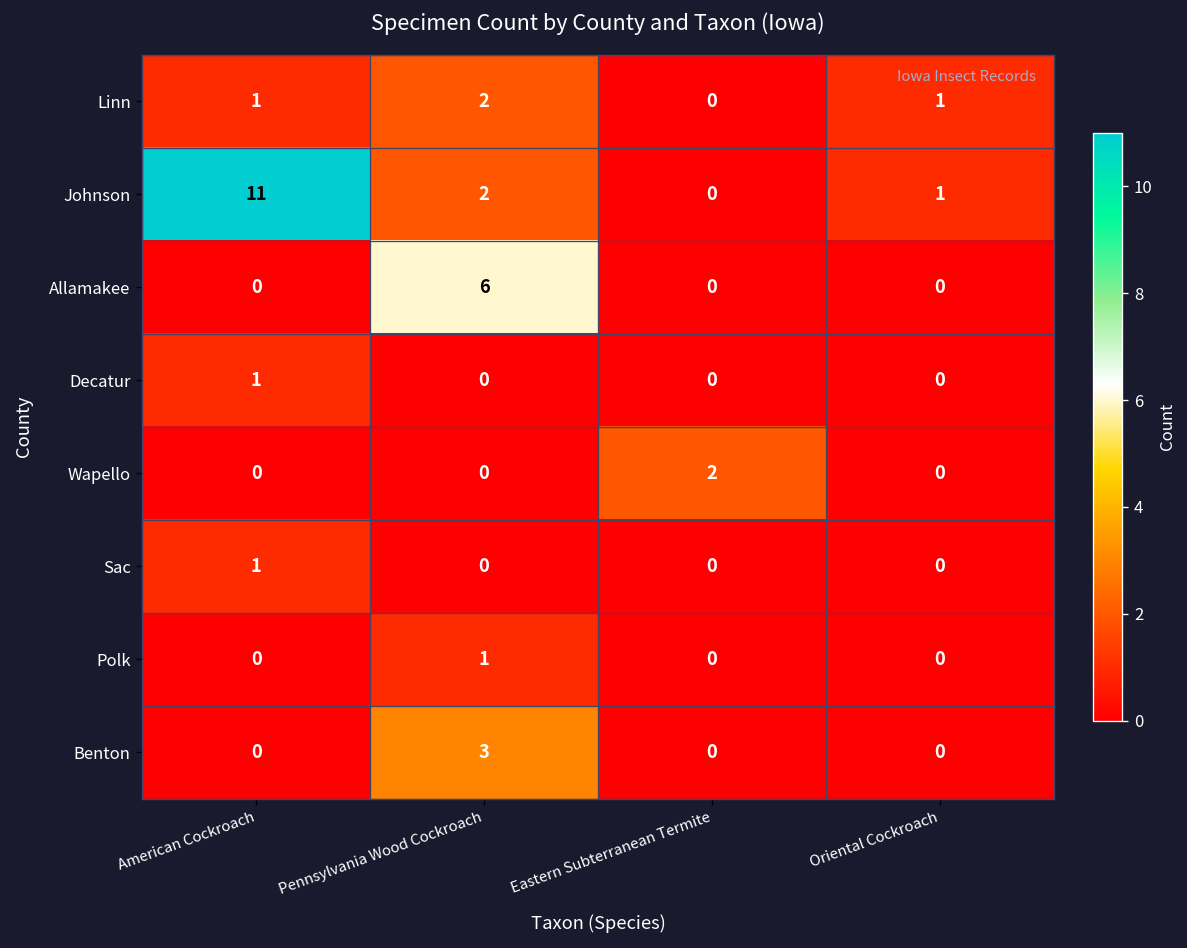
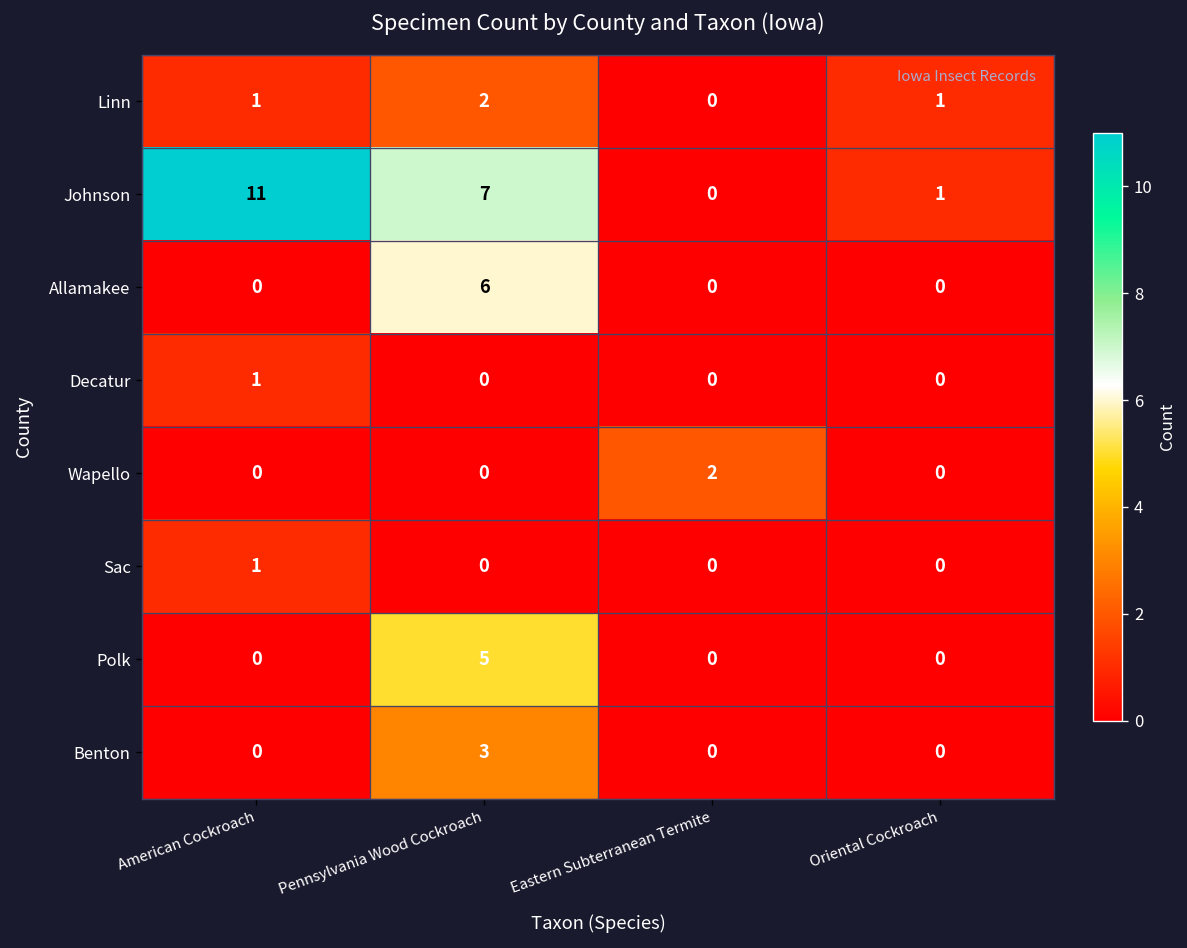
Johnson, Pennsylvania Wood Cockroach: 2 -> 7
Polk, Pennsylvania Wood Cockroach: 1 -> 5
